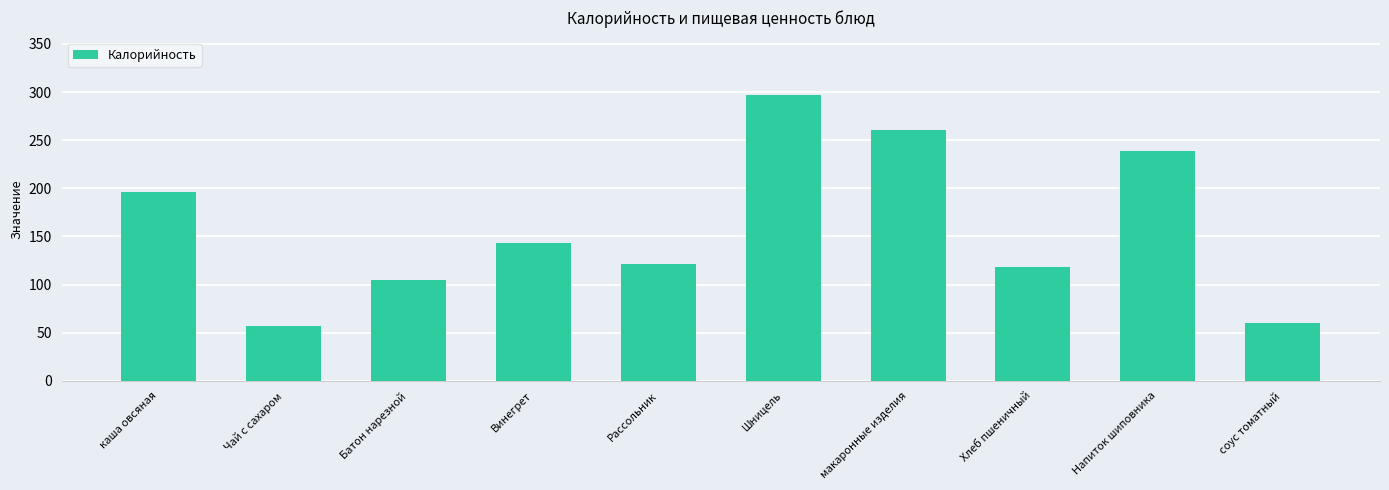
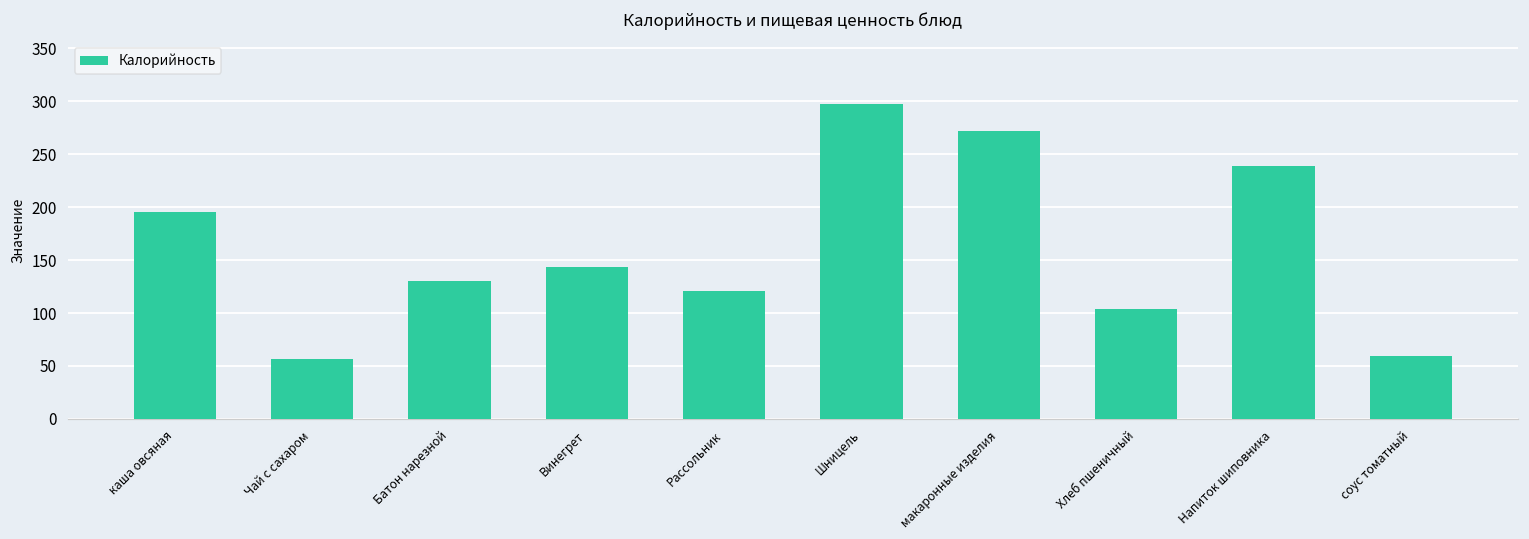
Батон нарезной: 100 -> 130
макаронные изделия: 260 -> 270
Хлеб пшеничный: 120 -> 100
